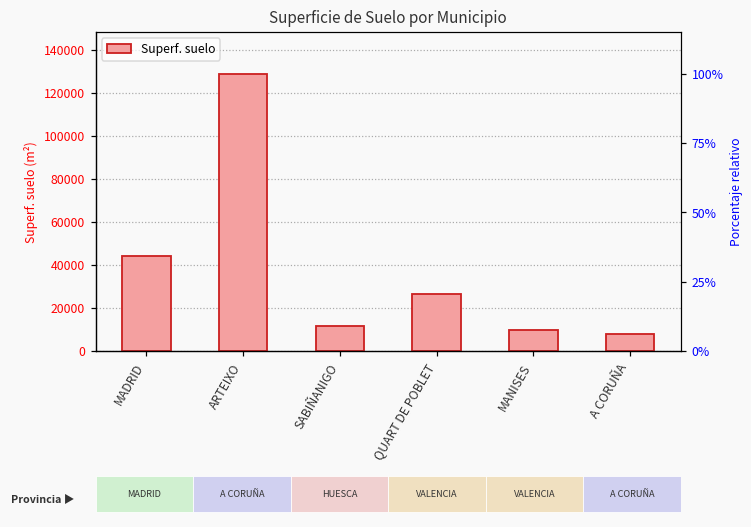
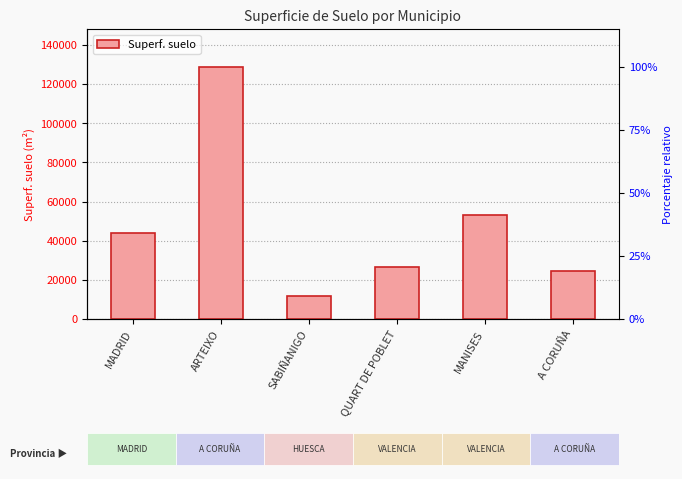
MANISES: 10000 -> 53000
A CORUÑA: 8000 -> 24000
